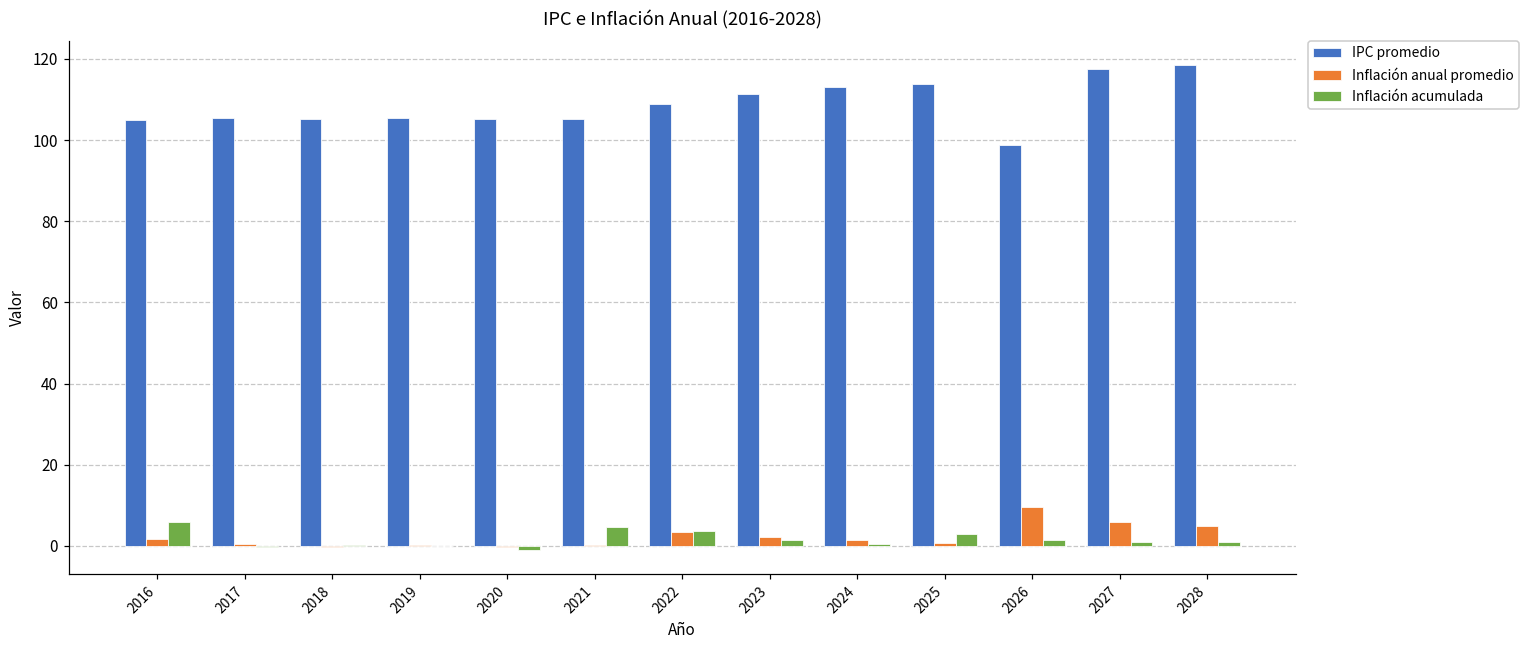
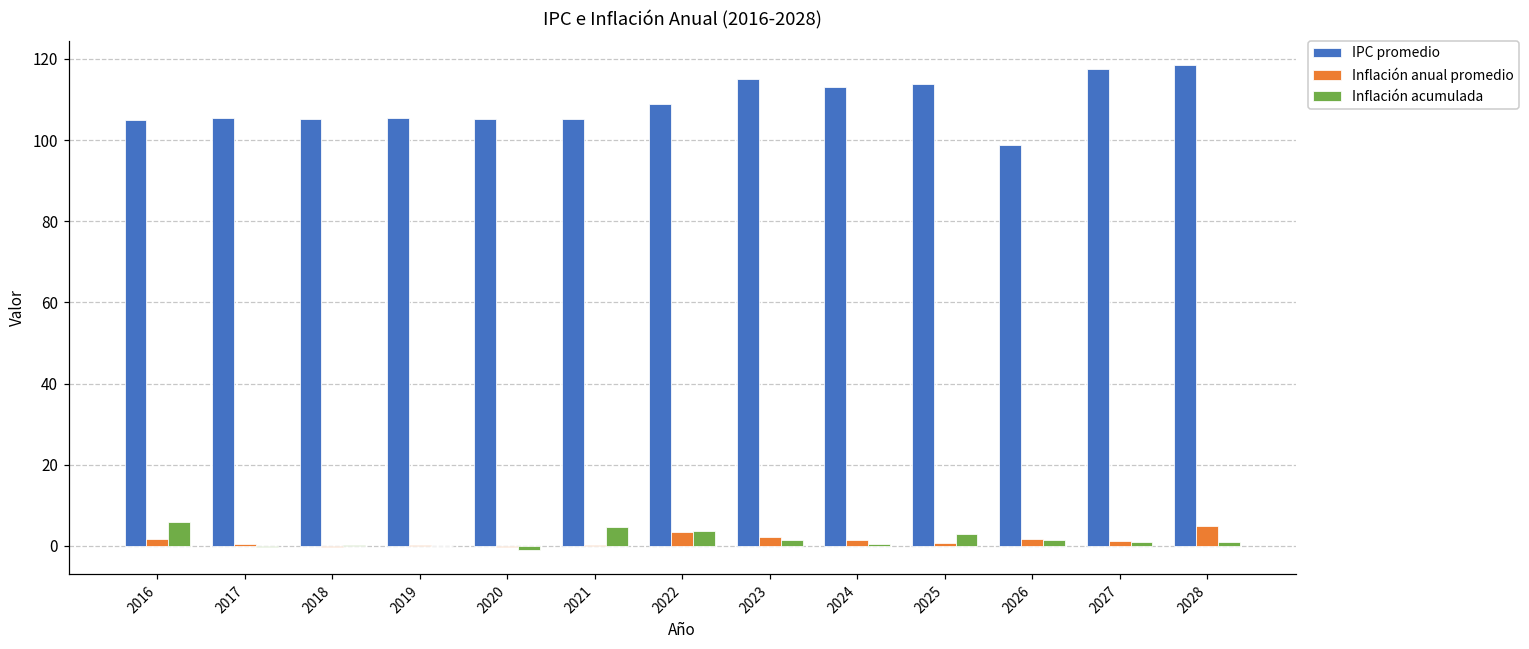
IPC promedio, 2023: 111 -> 115
Inflación anual promedio, 2026: 10 -> 2
Inflación anual promedio, 2027: 6 -> 1
